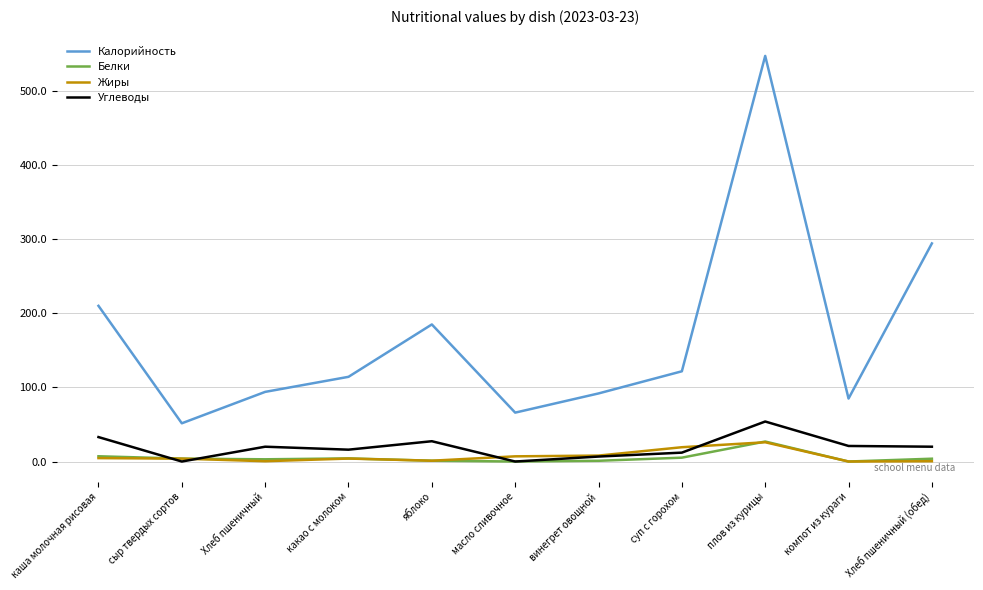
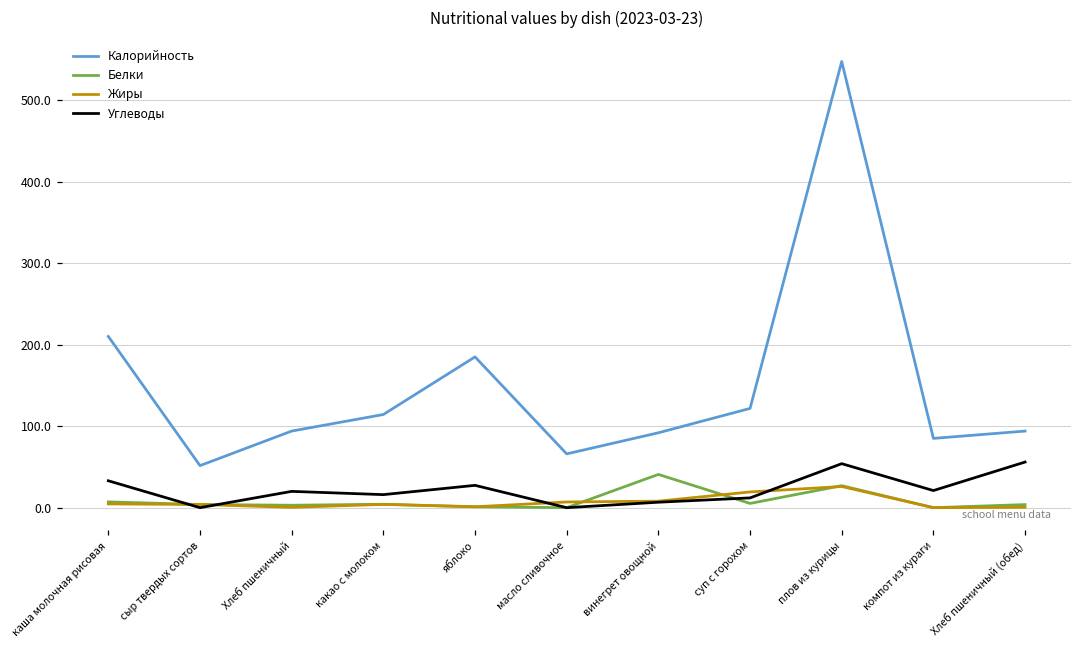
Белки, винегрет овощной: 0 -> 40
Калорийность, Хлеб пшеничный (обед): 290 -> 90
Углеводы, Хлеб пшеничный (обед): 20 -> 60
